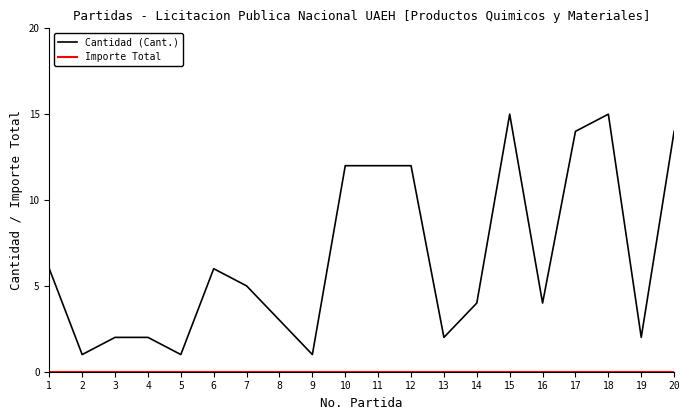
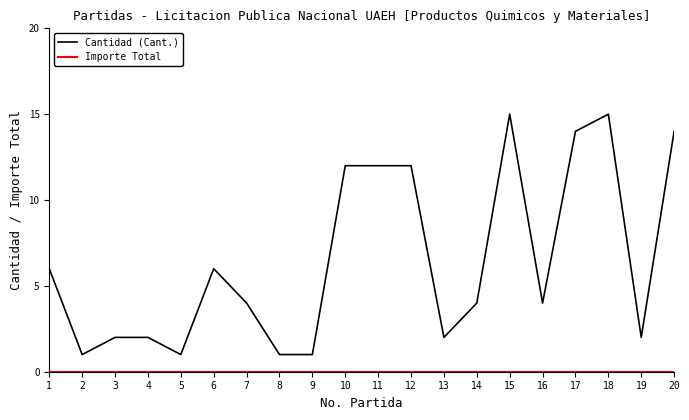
Cantidad (Cant.), 7: 5 -> 4
Cantidad (Cant.), 8: 3 -> 1
